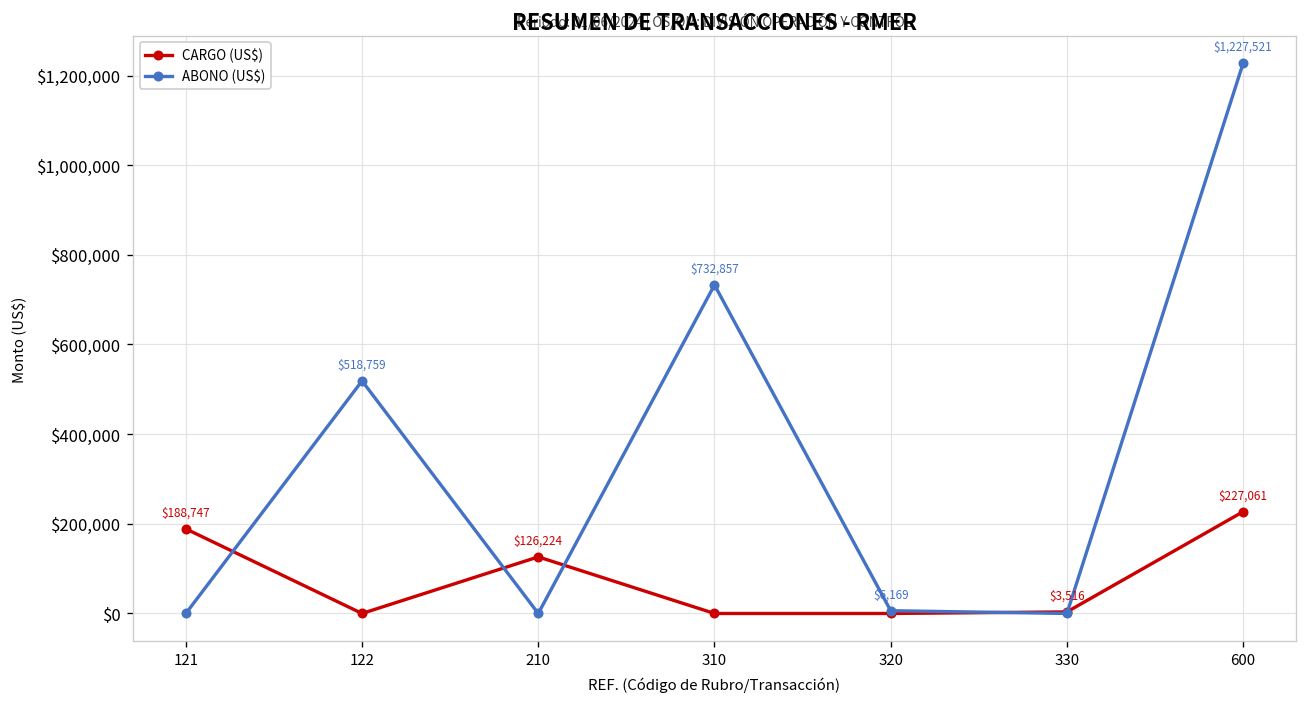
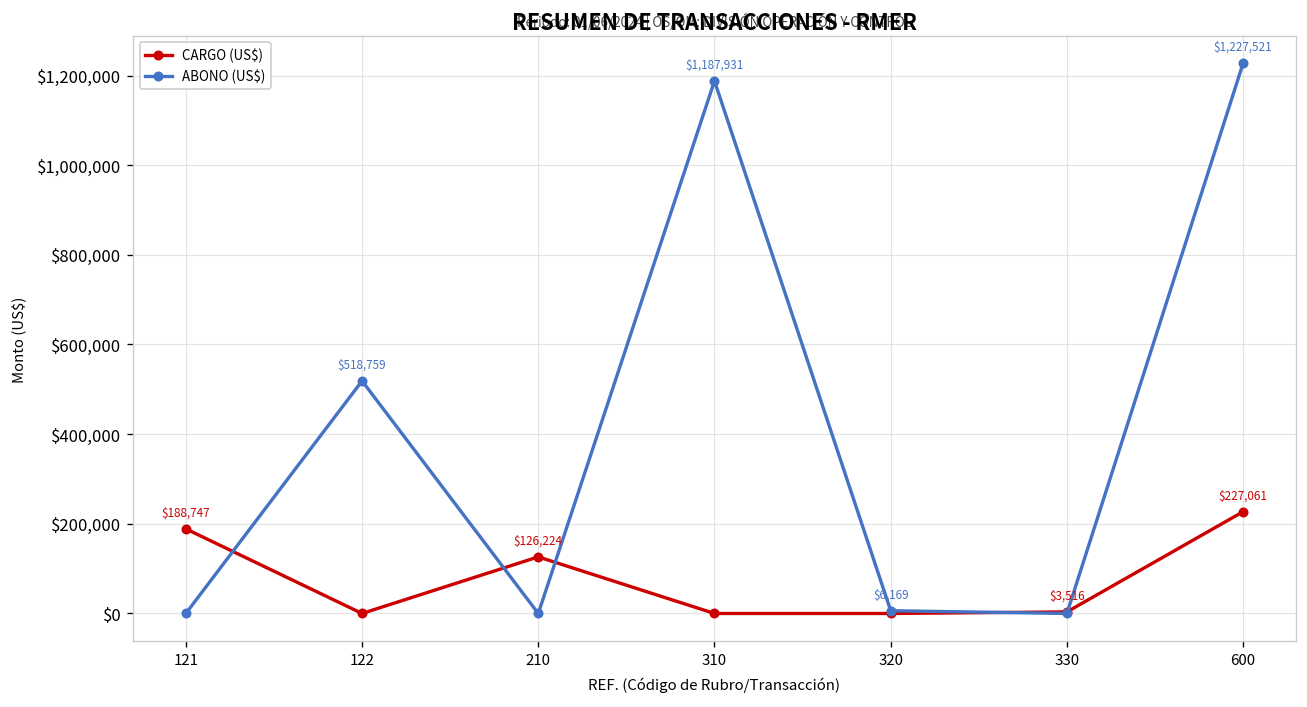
ABONO (US$), 310: $732,857 -> $1,187,931
